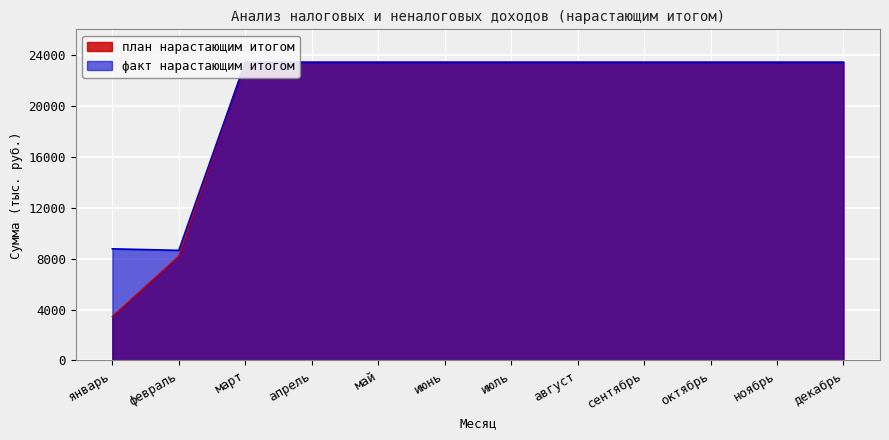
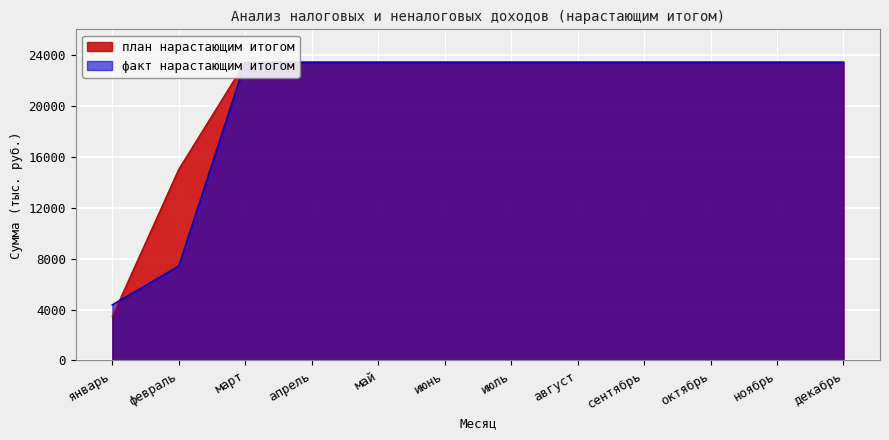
факт нарастающим итогом, январь: 8800 -> 4400
план нарастающим итогом, февраль: 8200 -> 15000
факт нарастающим итогом, февраль: 8600 -> 7400
